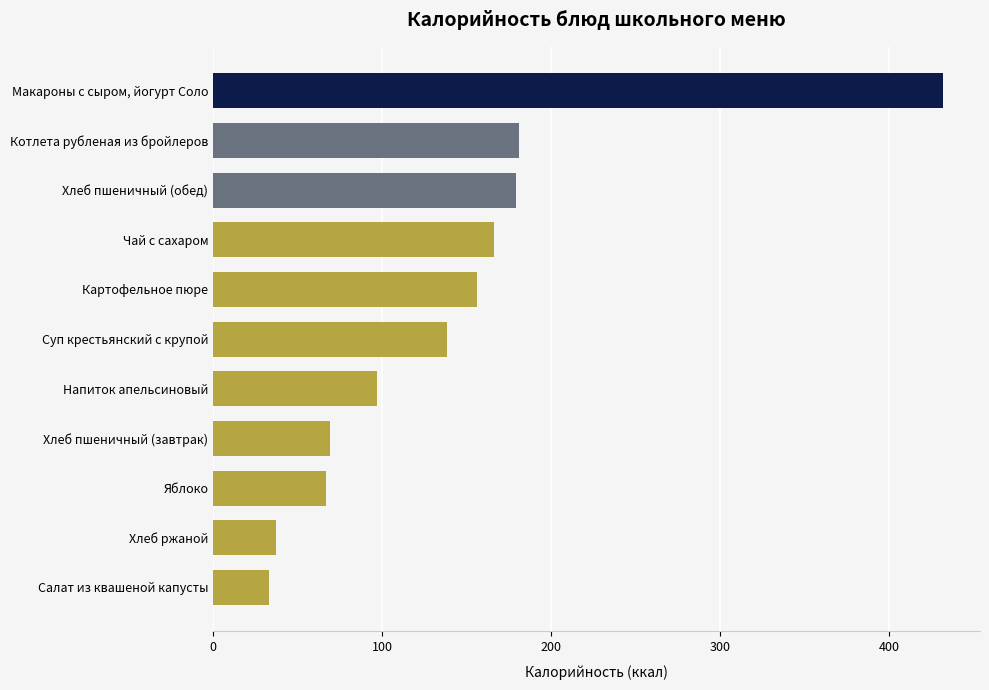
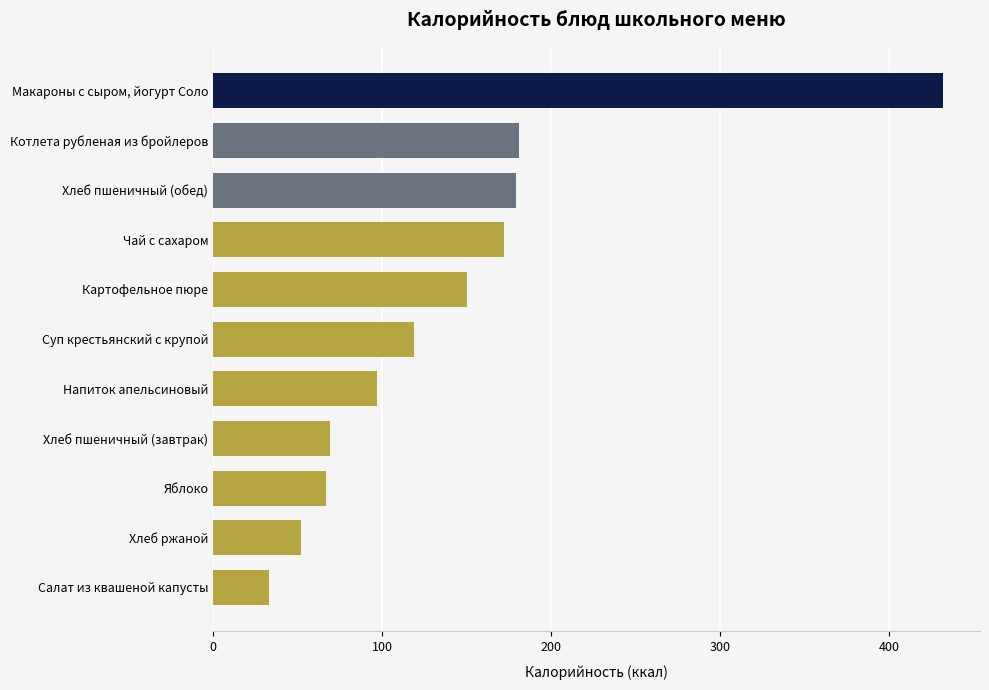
Чай с сахаром: 166 -> 172
Картофельное пюре: 156 -> 150
Суп крестьянский с крупой: 138 -> 119
Хлеб ржаной: 37 -> 52
